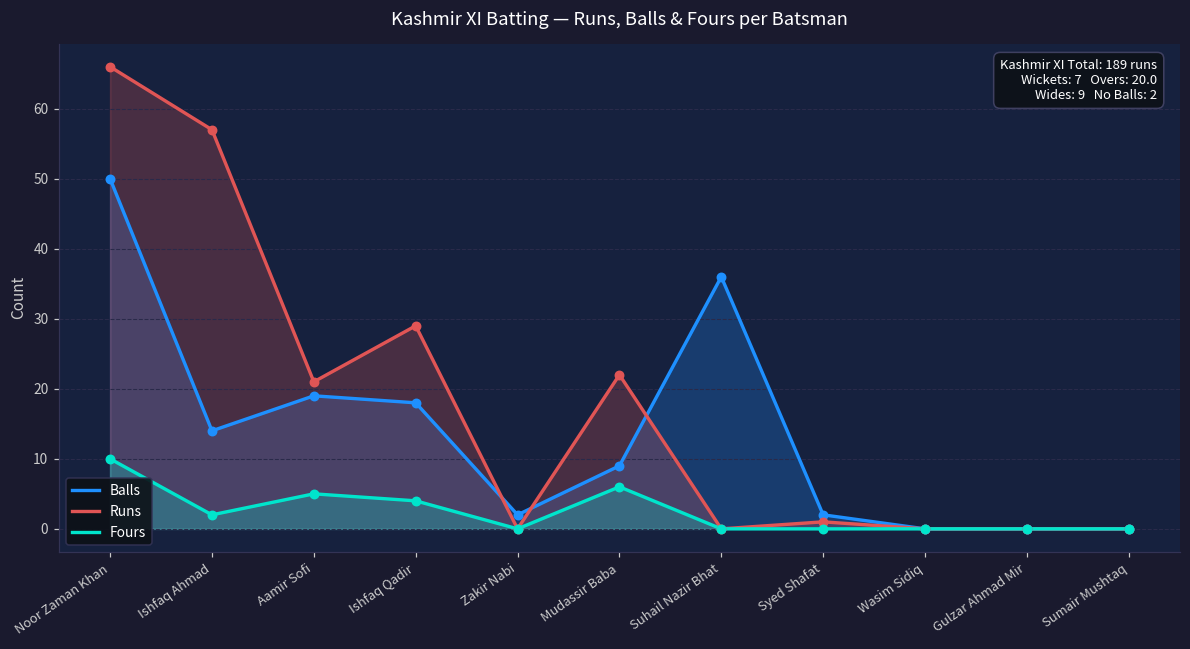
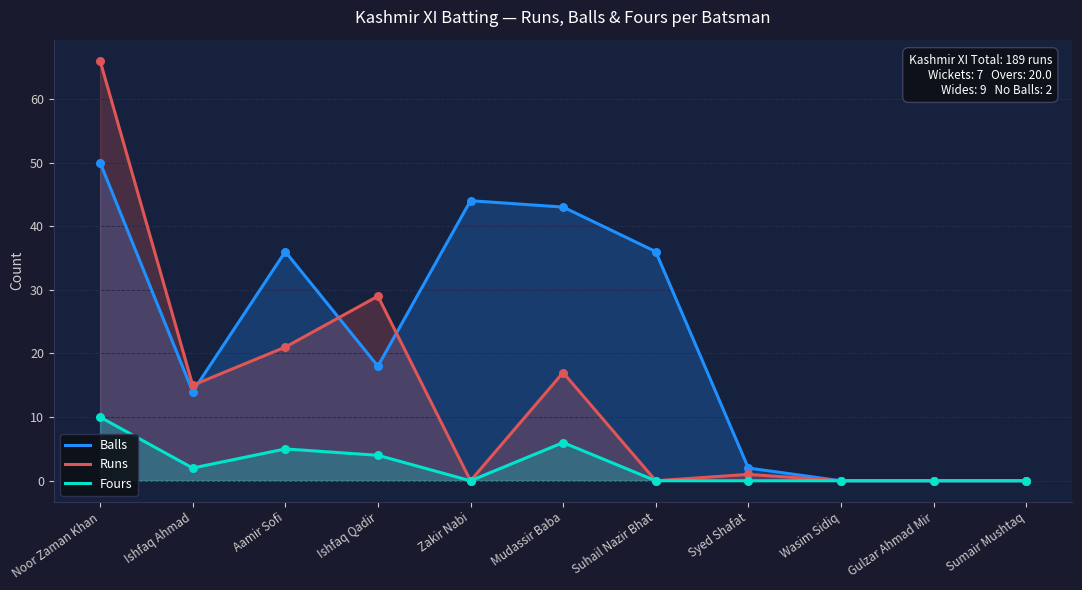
Runs, Ishfaq Ahmad: 57 -> 15
Balls, Aamir Sofi: 19 -> 36
Balls, Zakir Nabi: 2 -> 44
Balls, Mudassir Baba: 9 -> 43
Runs, Mudassir Baba: 22 -> 17
